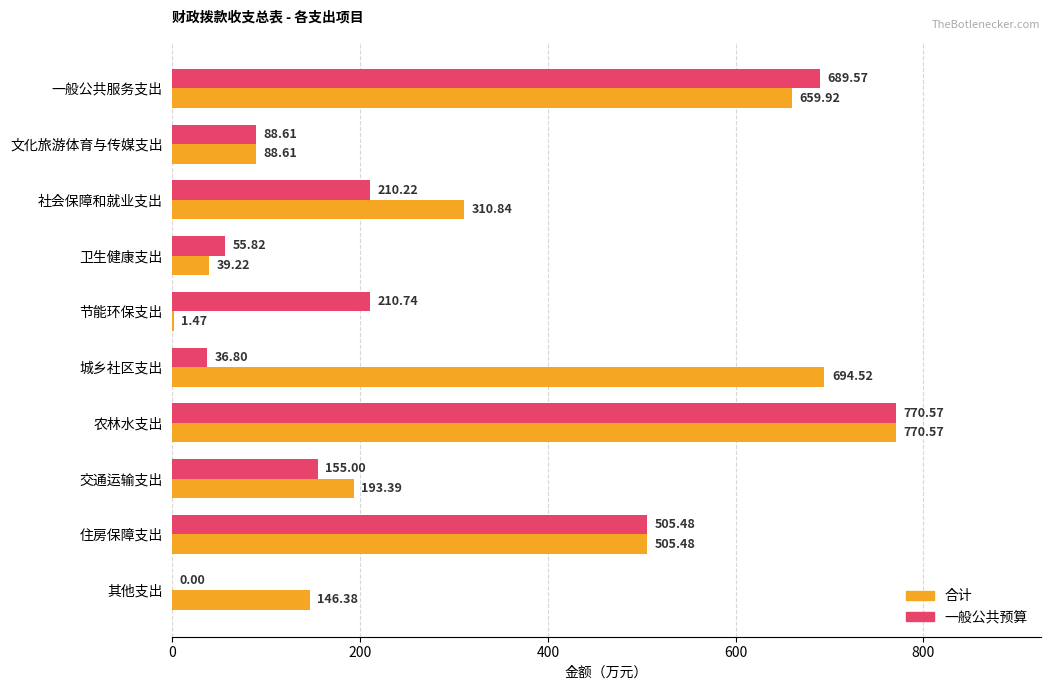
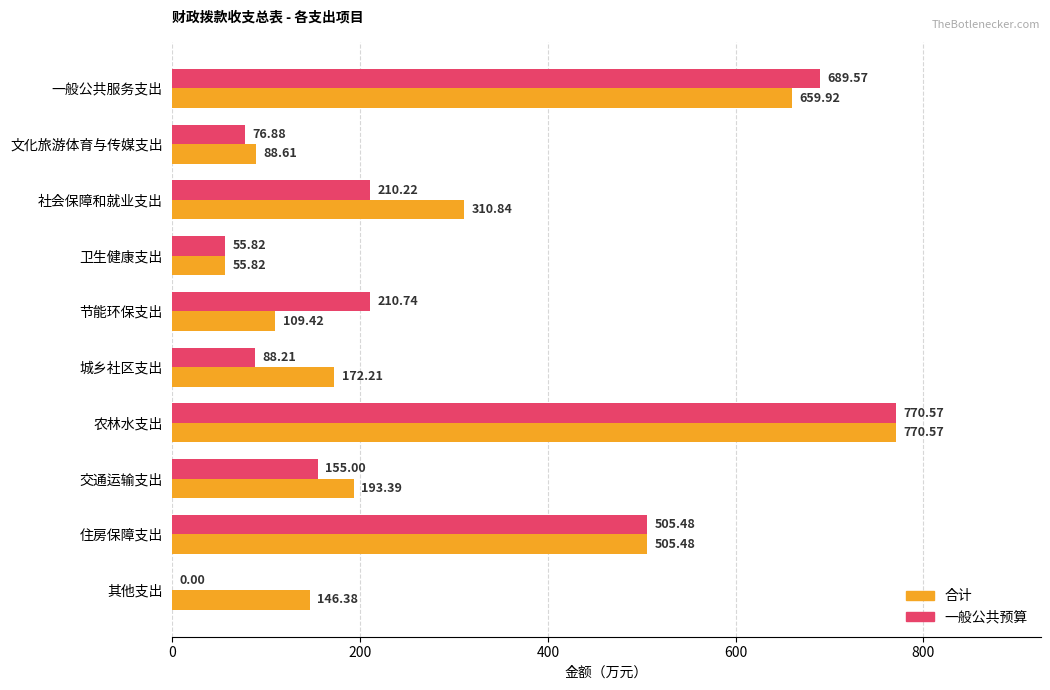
一般公共预算, 文化旅游体育与传媒支出: 88.61 -> 76.88
合计, 卫生健康支出: 39.22 -> 55.82
合计, 节能环保支出: 1.47 -> 109.42
一般公共预算, 城乡社区支出: 36.80 -> 88.21
合计, 城乡社区支出: 694.52 -> 172.21
